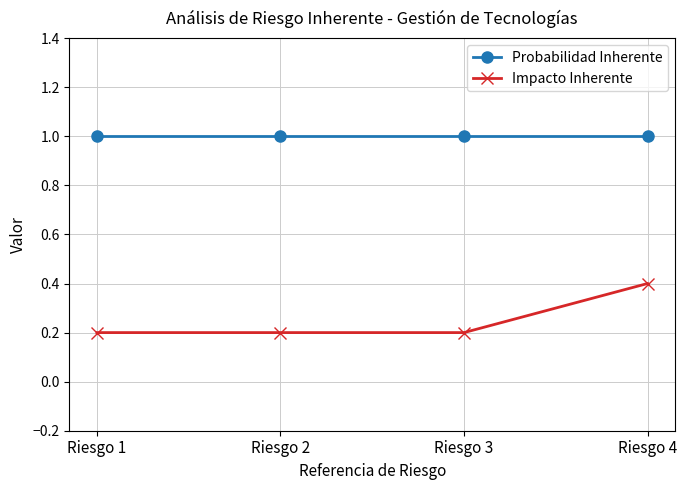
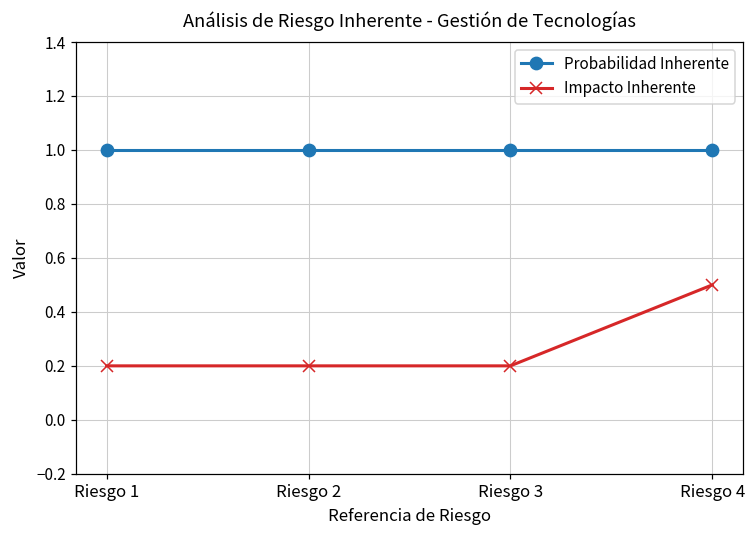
Impacto Inherente, Riesgo 4: 0.4 -> 0.5
